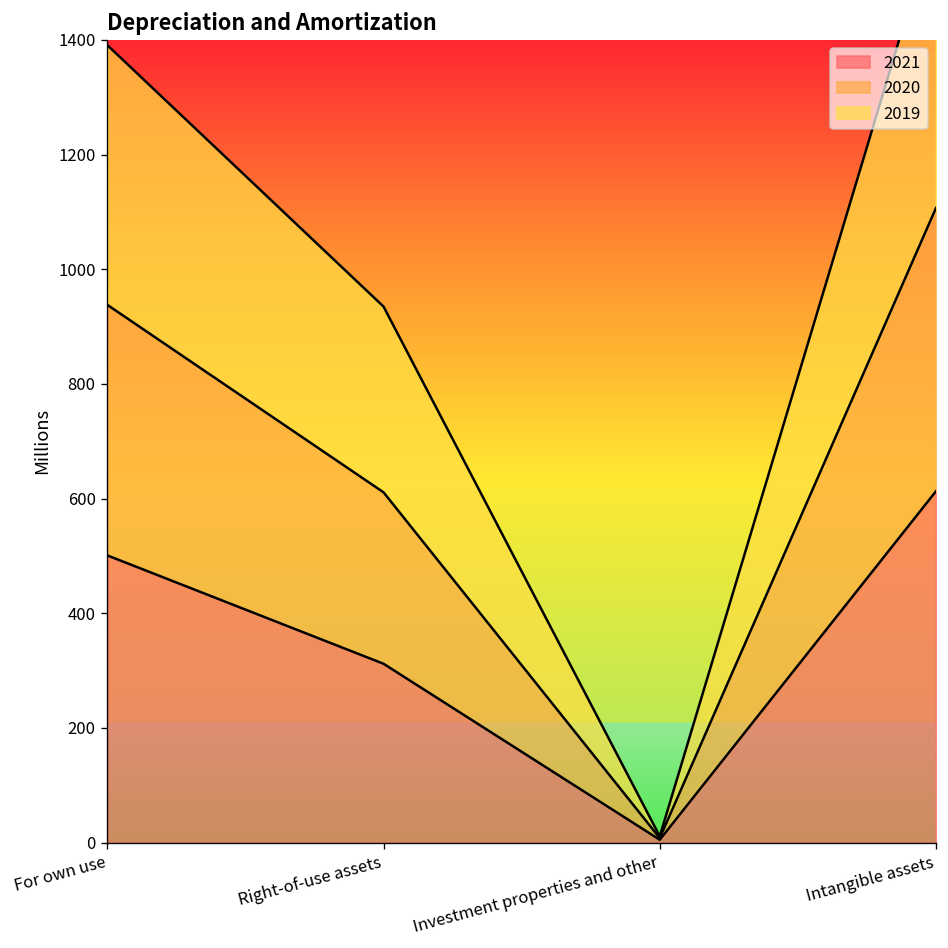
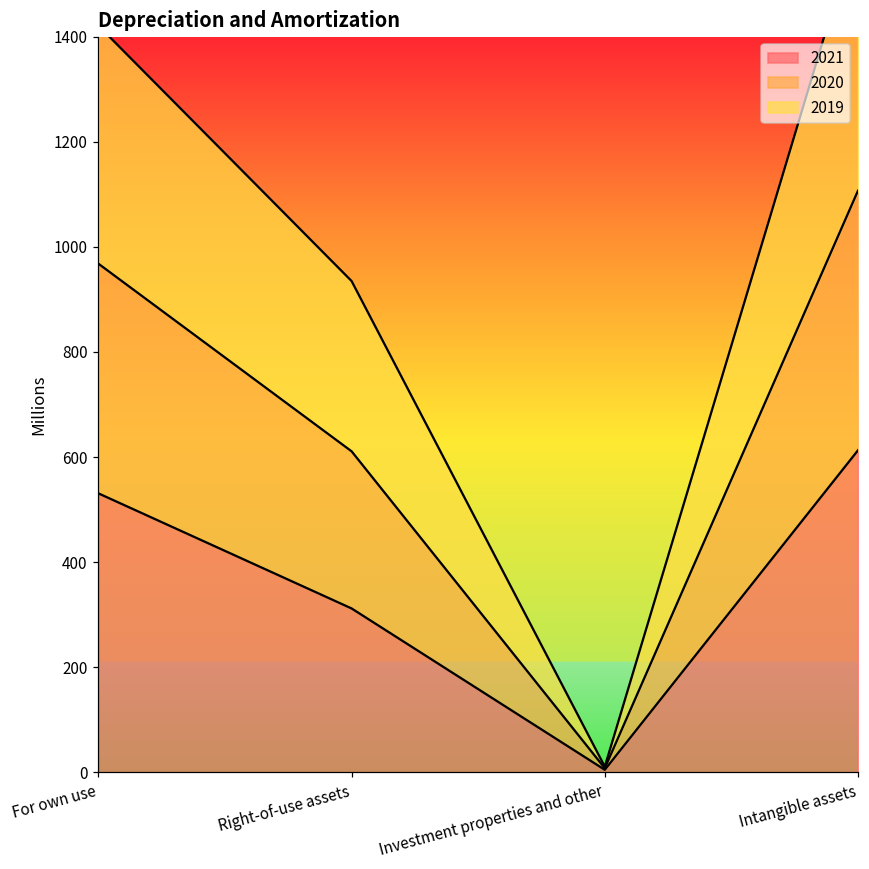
2021, For own use: 500 -> 530
